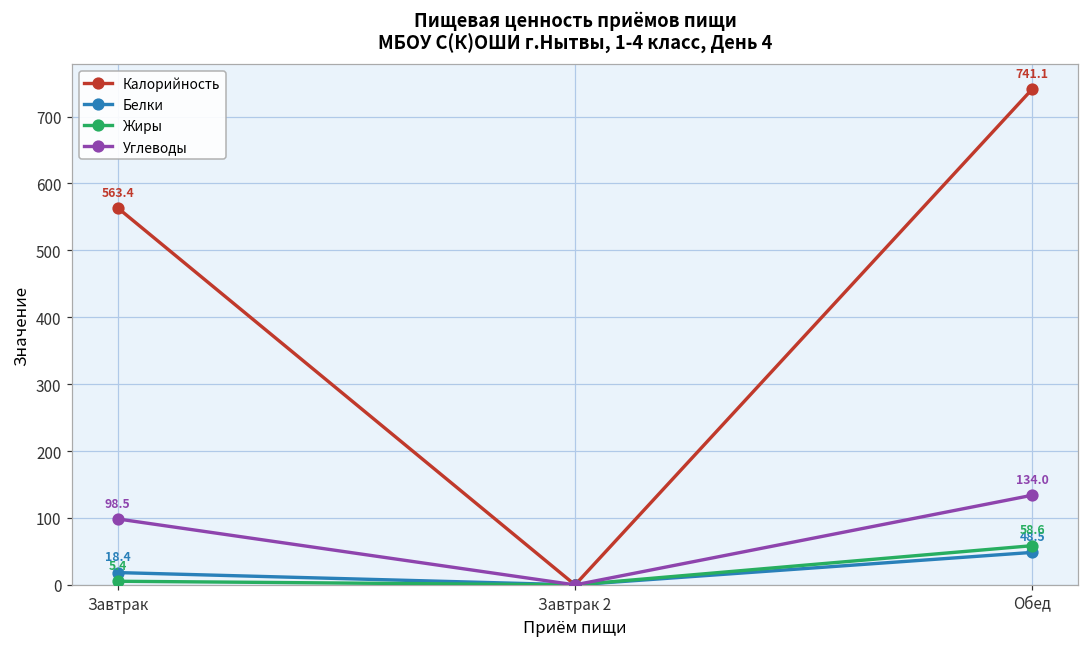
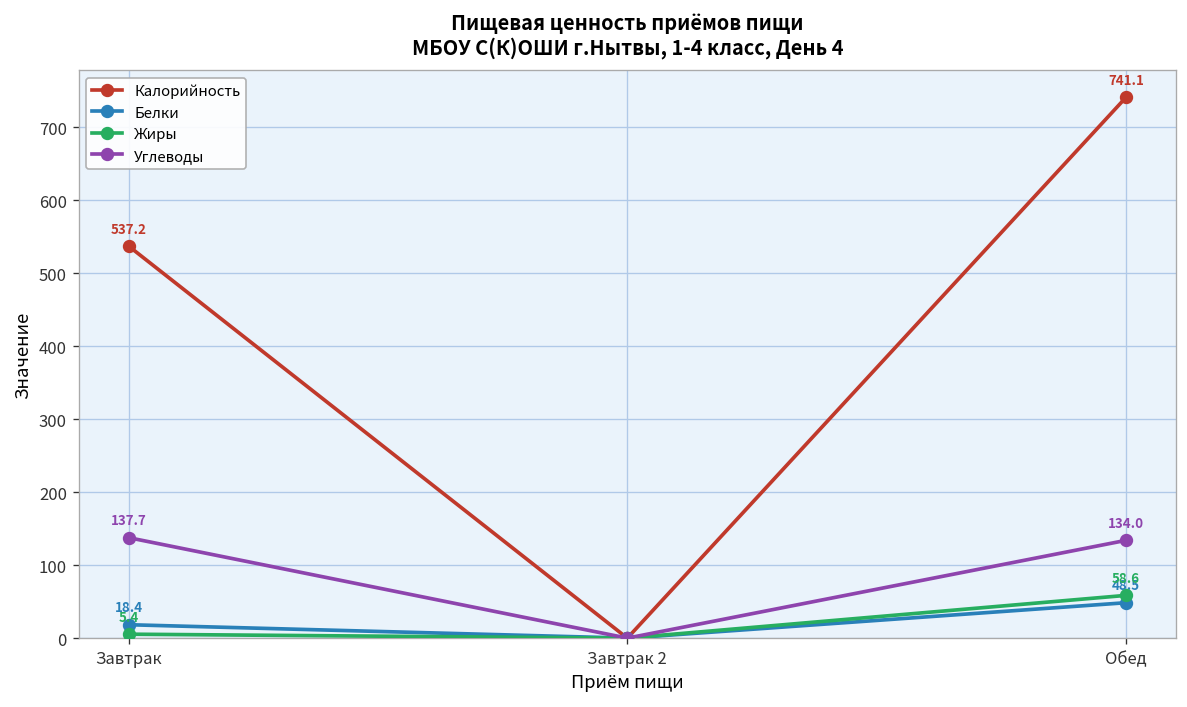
Калорийность, Завтрак: 563.4 -> 537.2
Углеводы, Завтрак: 98.5 -> 137.7
